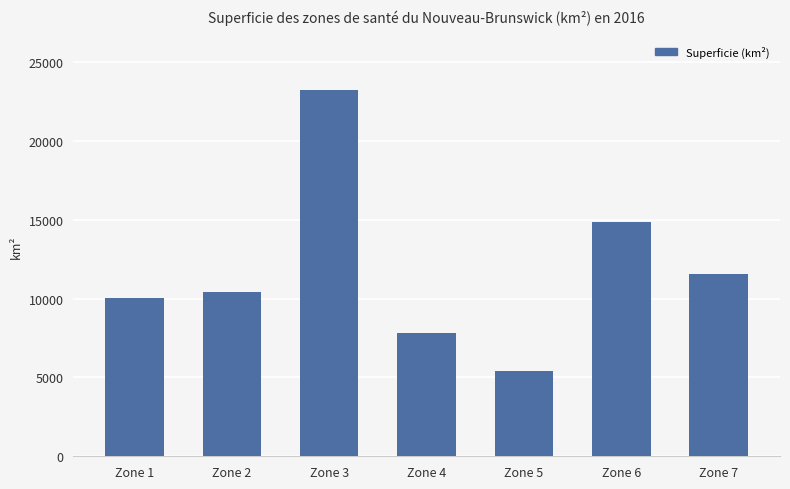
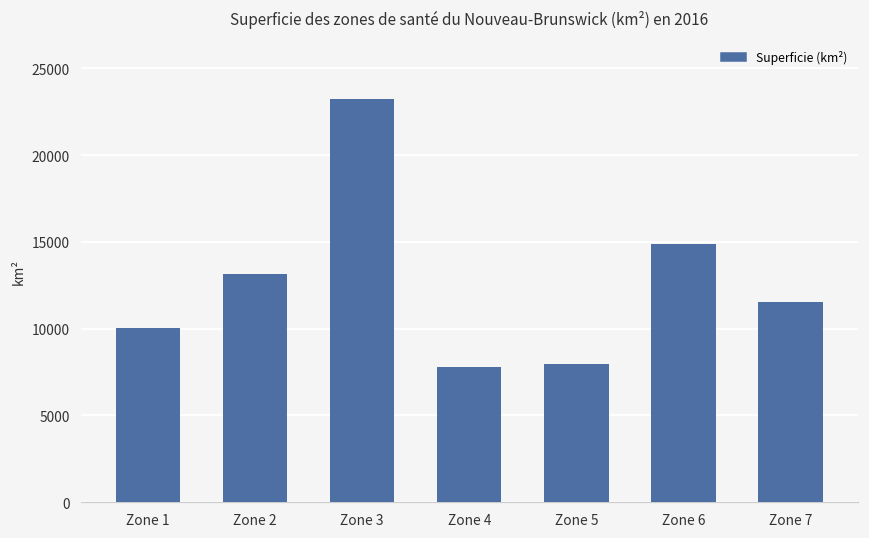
Zone 2: 10400 -> 13200
Zone 5: 5400 -> 8000
